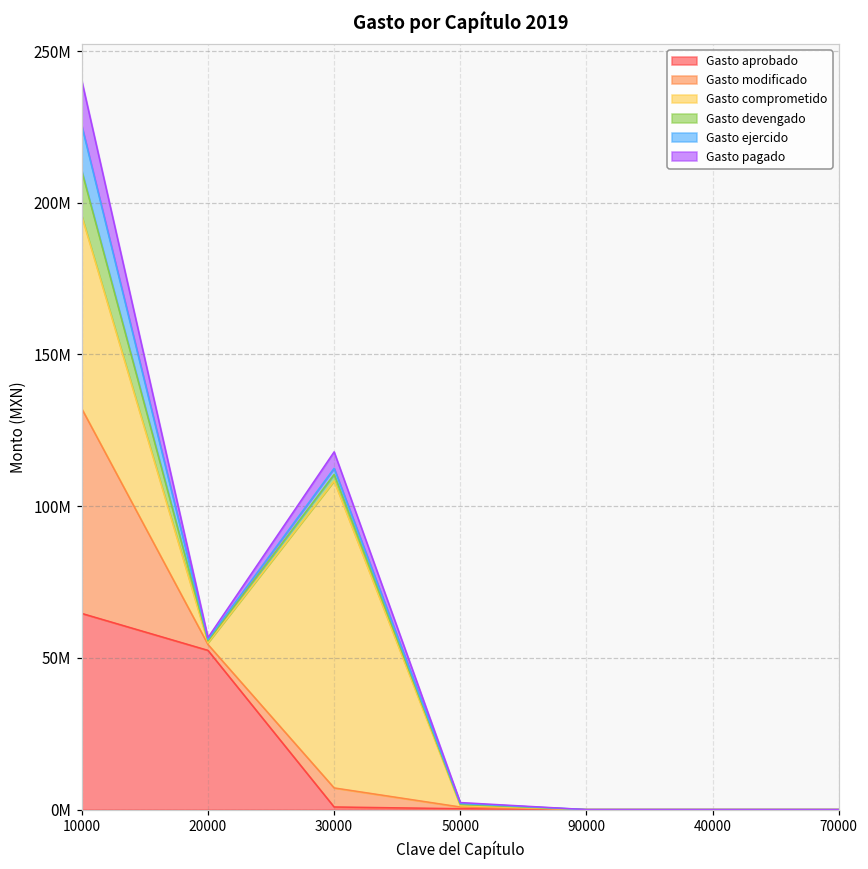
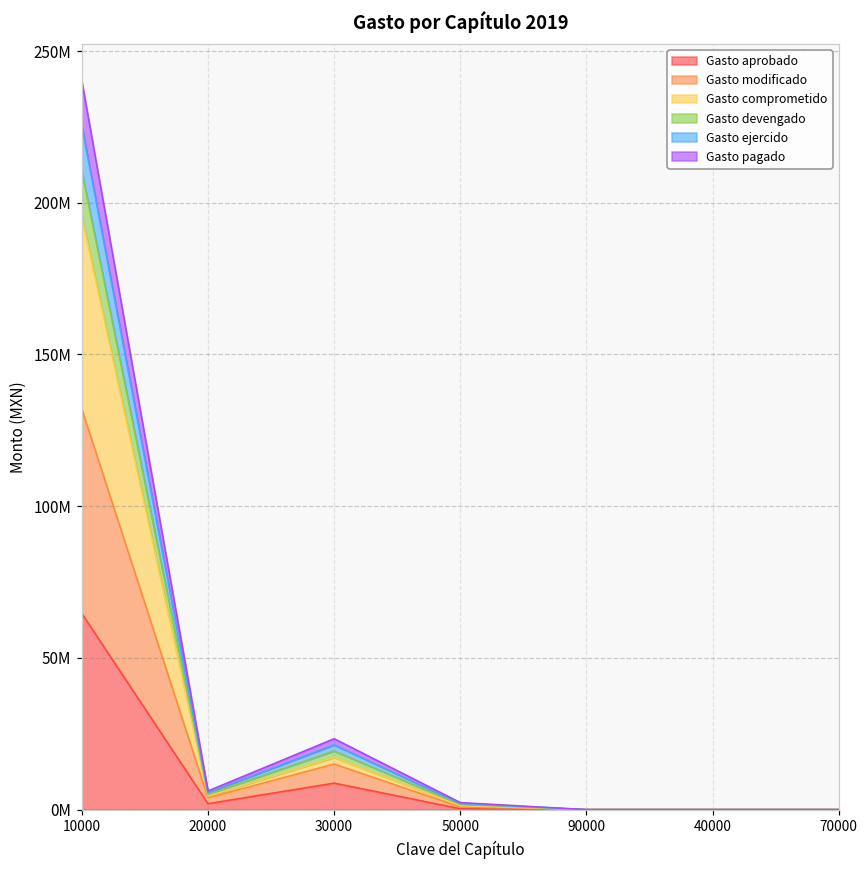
Gasto aprobado, 20000: 52000000 -> 2000000
Gasto aprobado, 30000: 1000000 -> 9000000
Gasto comprometido, 30000: 101000000 -> 2000000
Gasto pagado, 30000: 5000000 -> 2000000
